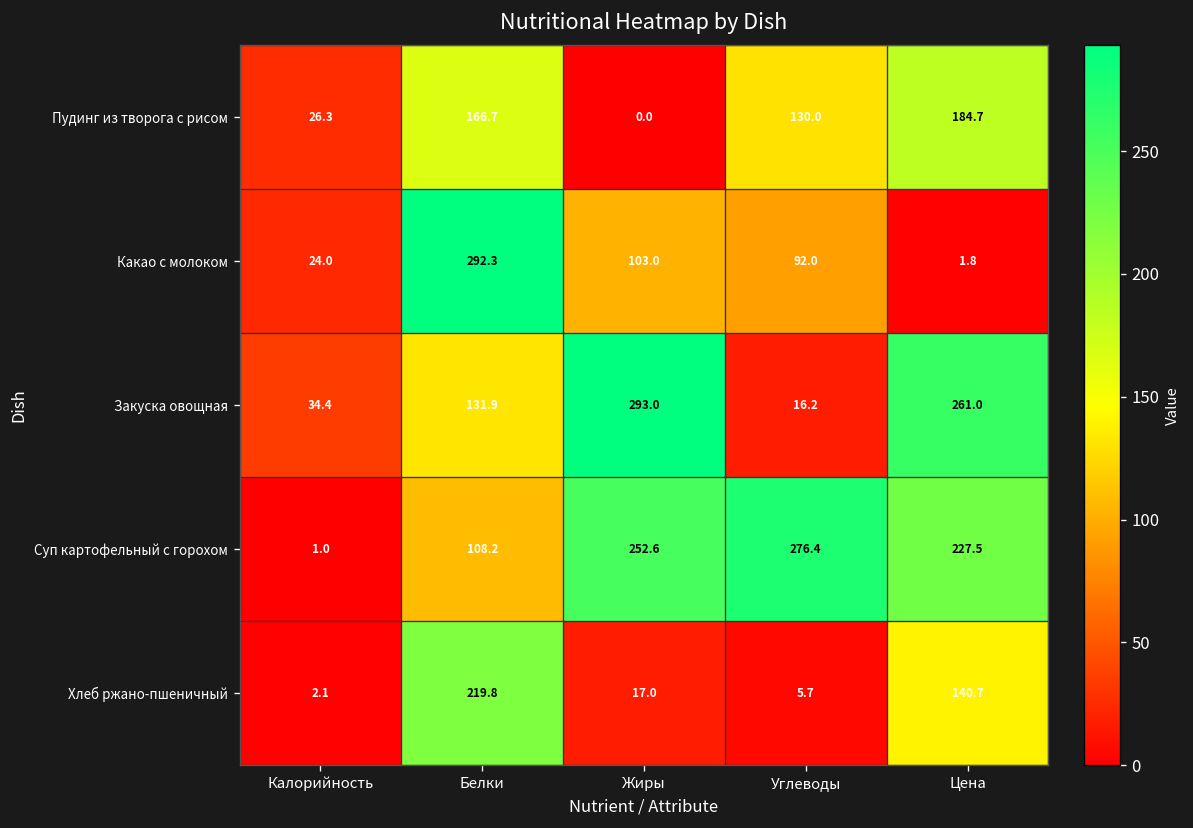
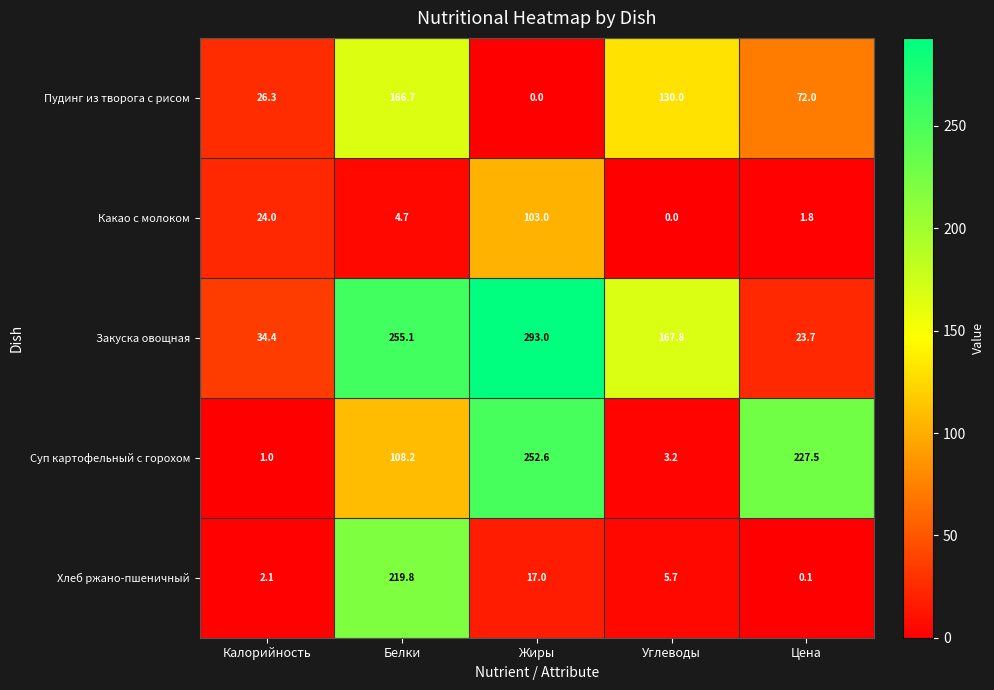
Пудинг из творога с рисом, Цена: 184.7 -> 72.0
Какао с молоком, Белки: 292.3 -> 4.7
Какао с молоком, Углеводы: 92.0 -> 0.0
Закуска овощная, Белки: 131.9 -> 255.1
Закуска овощная, Углеводы: 16.2 -> 167.8
Закуска овощная, Цена: 261.0 -> 23.7
Суп картофельный с горохом, Углеводы: 276.4 -> 3.2
Хлеб ржано-пшеничный, Цена: 140.7 -> 0.1
